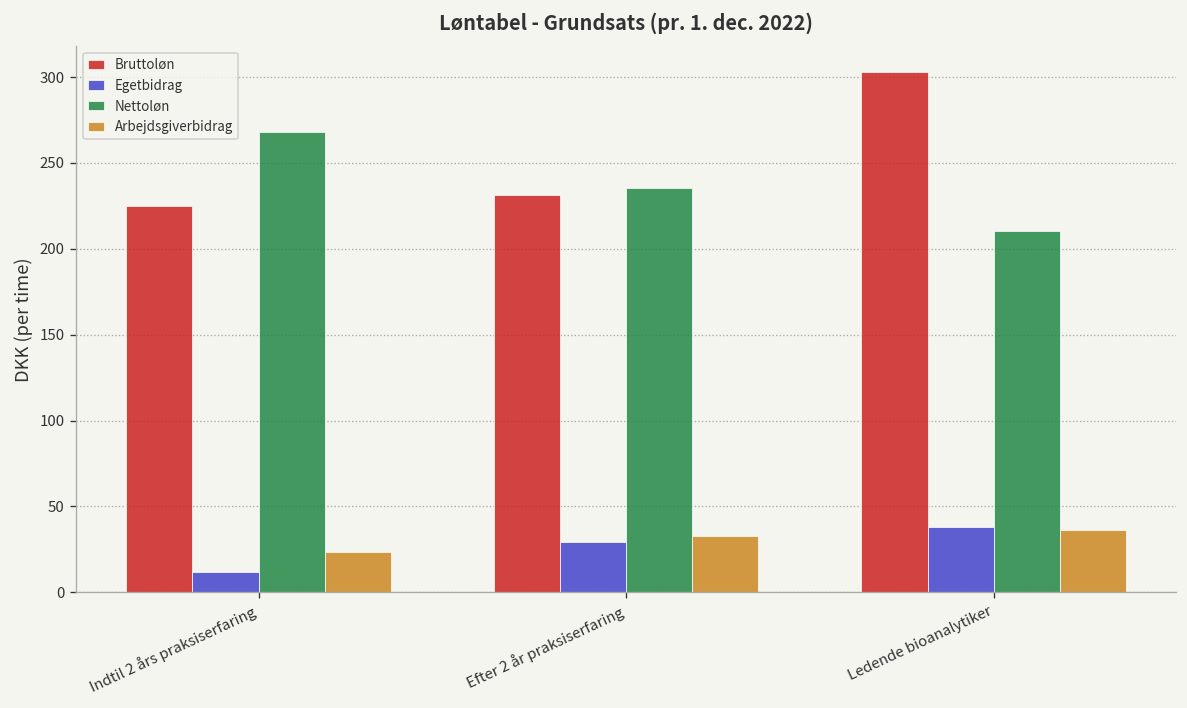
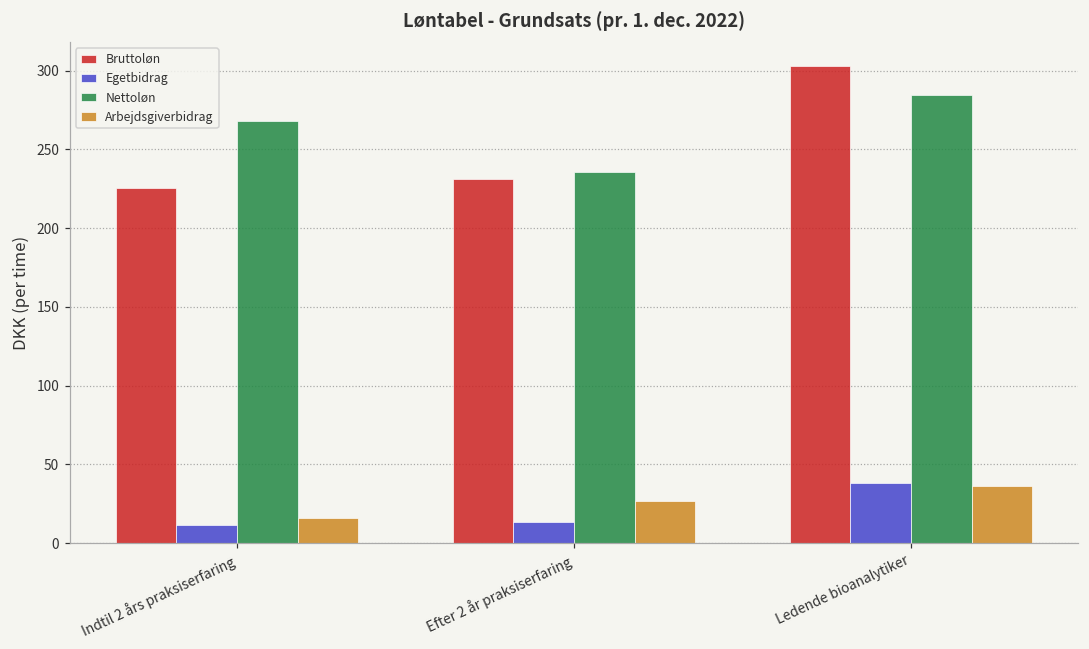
Arbejdsgiverbidrag, Indtil 2 års praksiserfaring: 23 -> 16
Egetbidrag, Efter 2 år praksiserfaring: 29 -> 13
Arbejdsgiverbidrag, Efter 2 år praksiserfaring: 33 -> 26
Nettoløn, Ledende bioanalytiker: 210 -> 285
